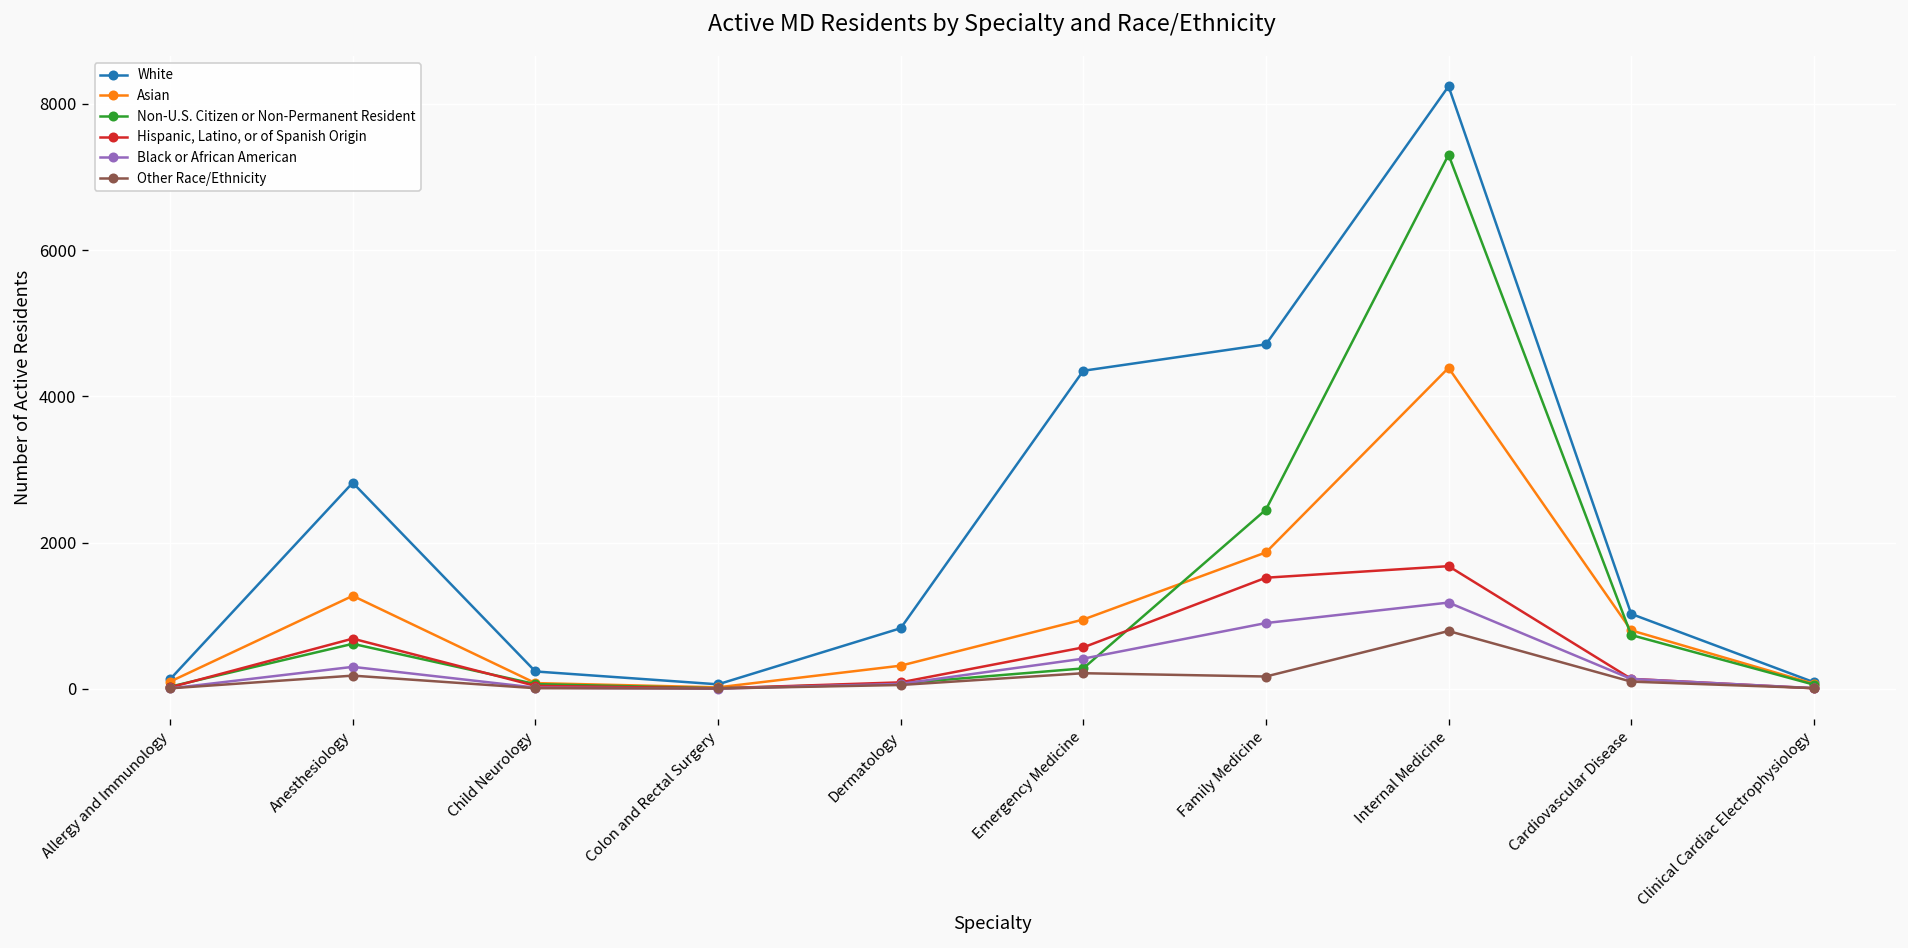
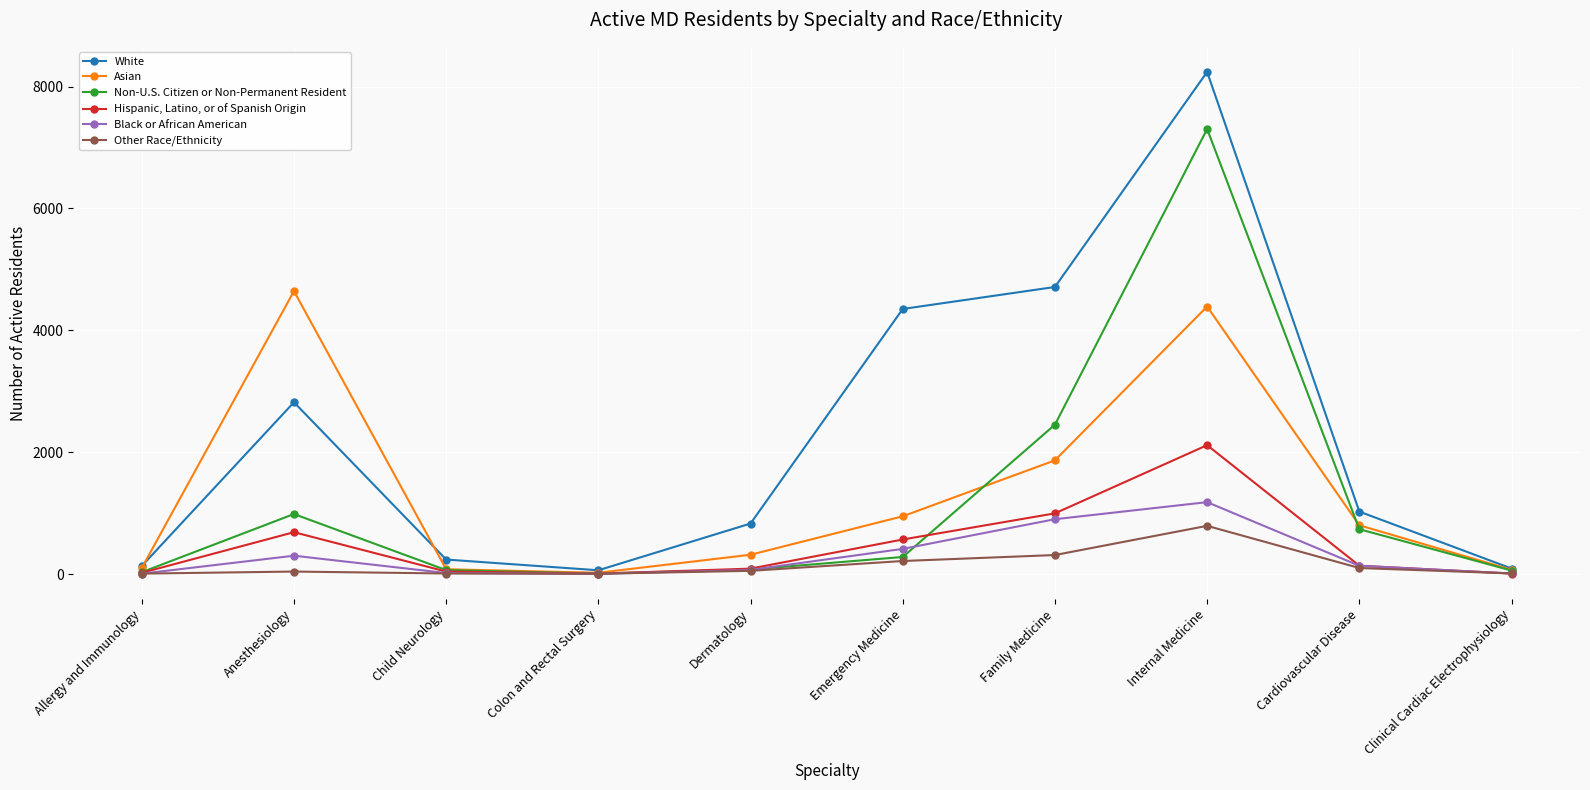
Asian, Anesthesiology: 1300 -> 4600
Non-U.S. Citizen or Non-Permanent Resident, Anesthesiology: 600 -> 1000
Other Race/Ethnicity, Anesthesiology: 200 -> 0
Hispanic, Latino, or of Spanish Origin, Family Medicine: 1500 -> 1000
Other Race/Ethnicity, Family Medicine: 200 -> 300
Hispanic, Latino, or of Spanish Origin, Internal Medicine: 1700 -> 2100
